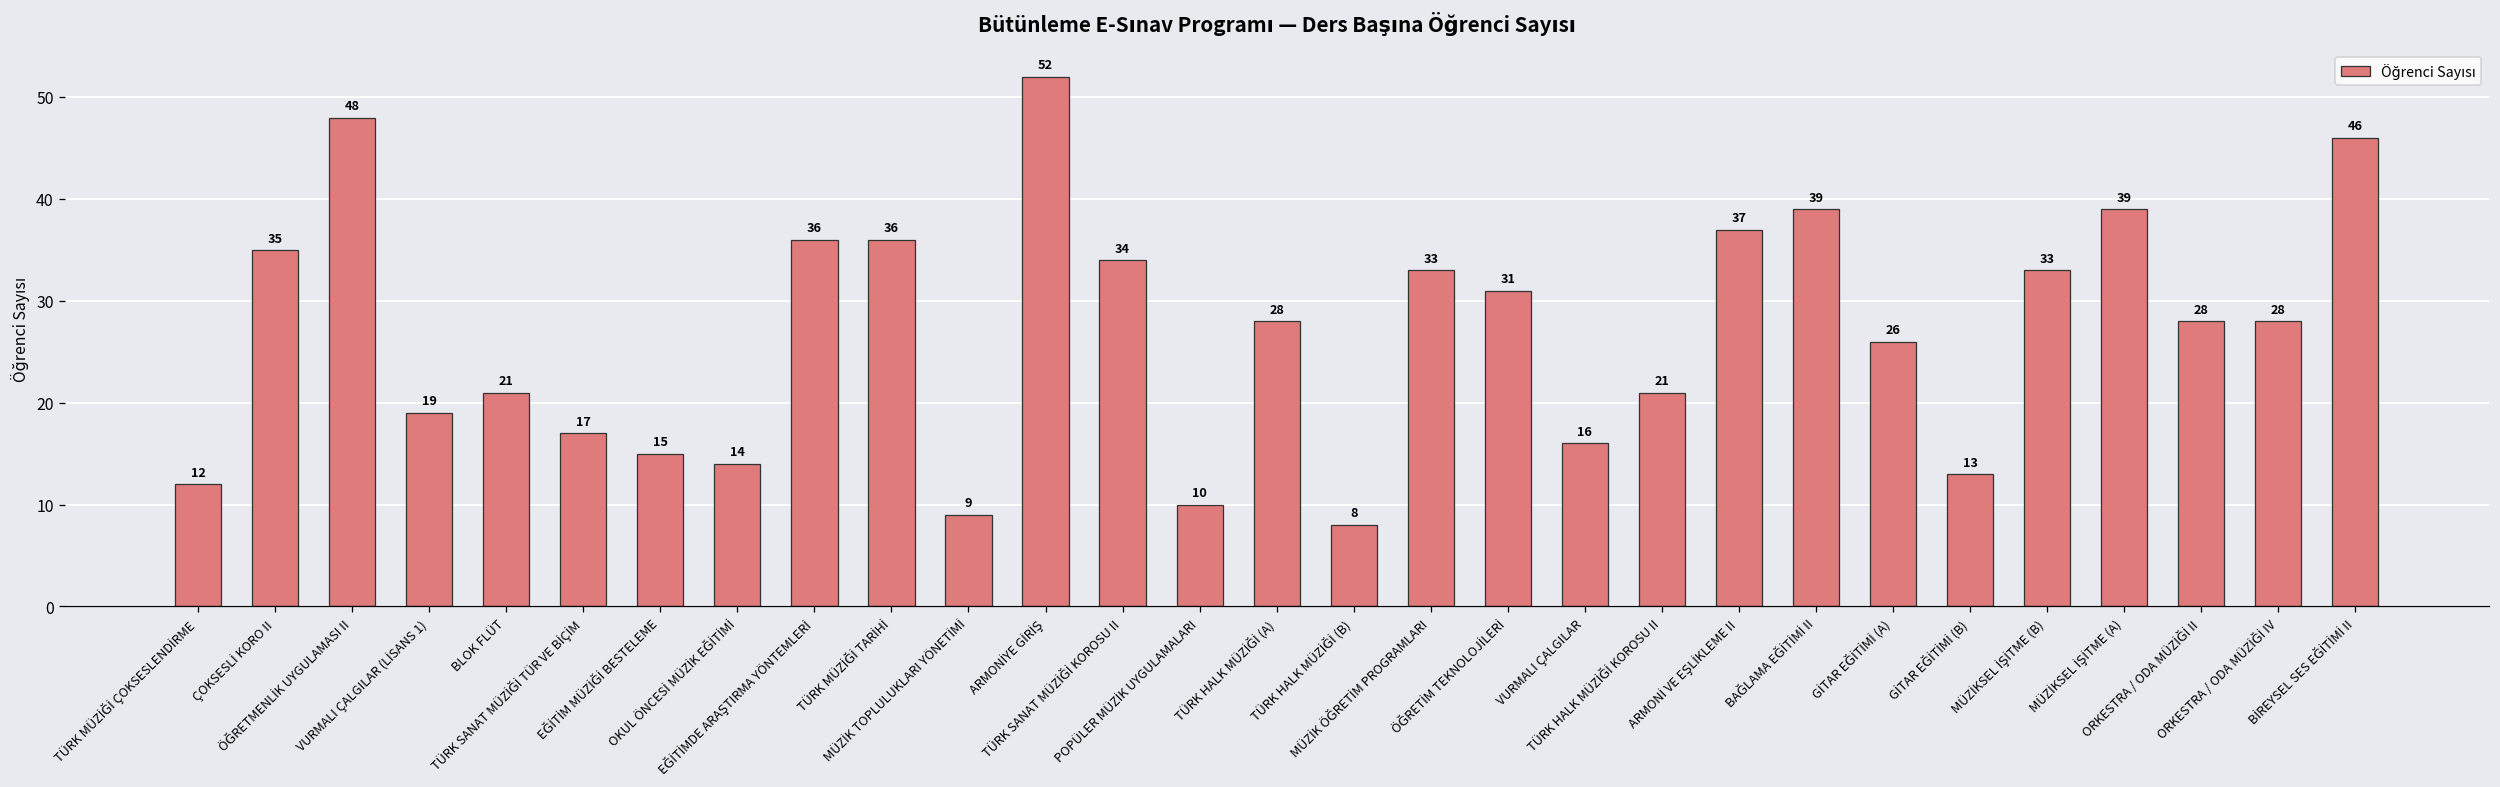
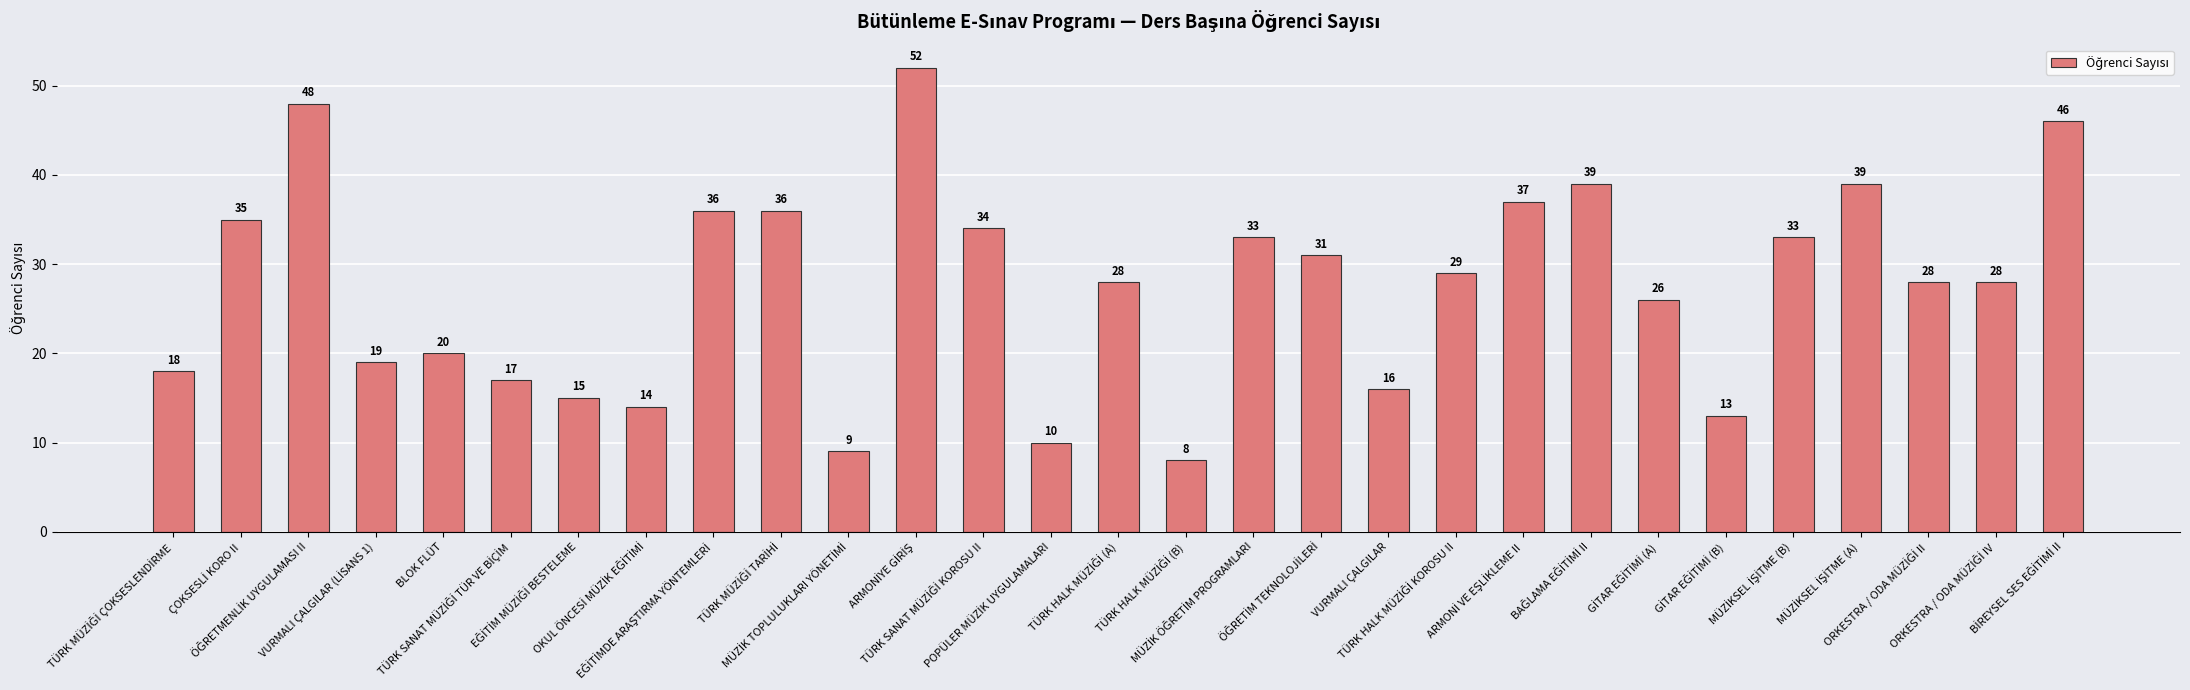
TÜRK MÜZİĞİ ÇOKSESLENDİRME: 12 -> 18
BLOK FLÜT: 21 -> 20
TÜRK HALK MÜZİĞİ KOROSU II: 21 -> 29
